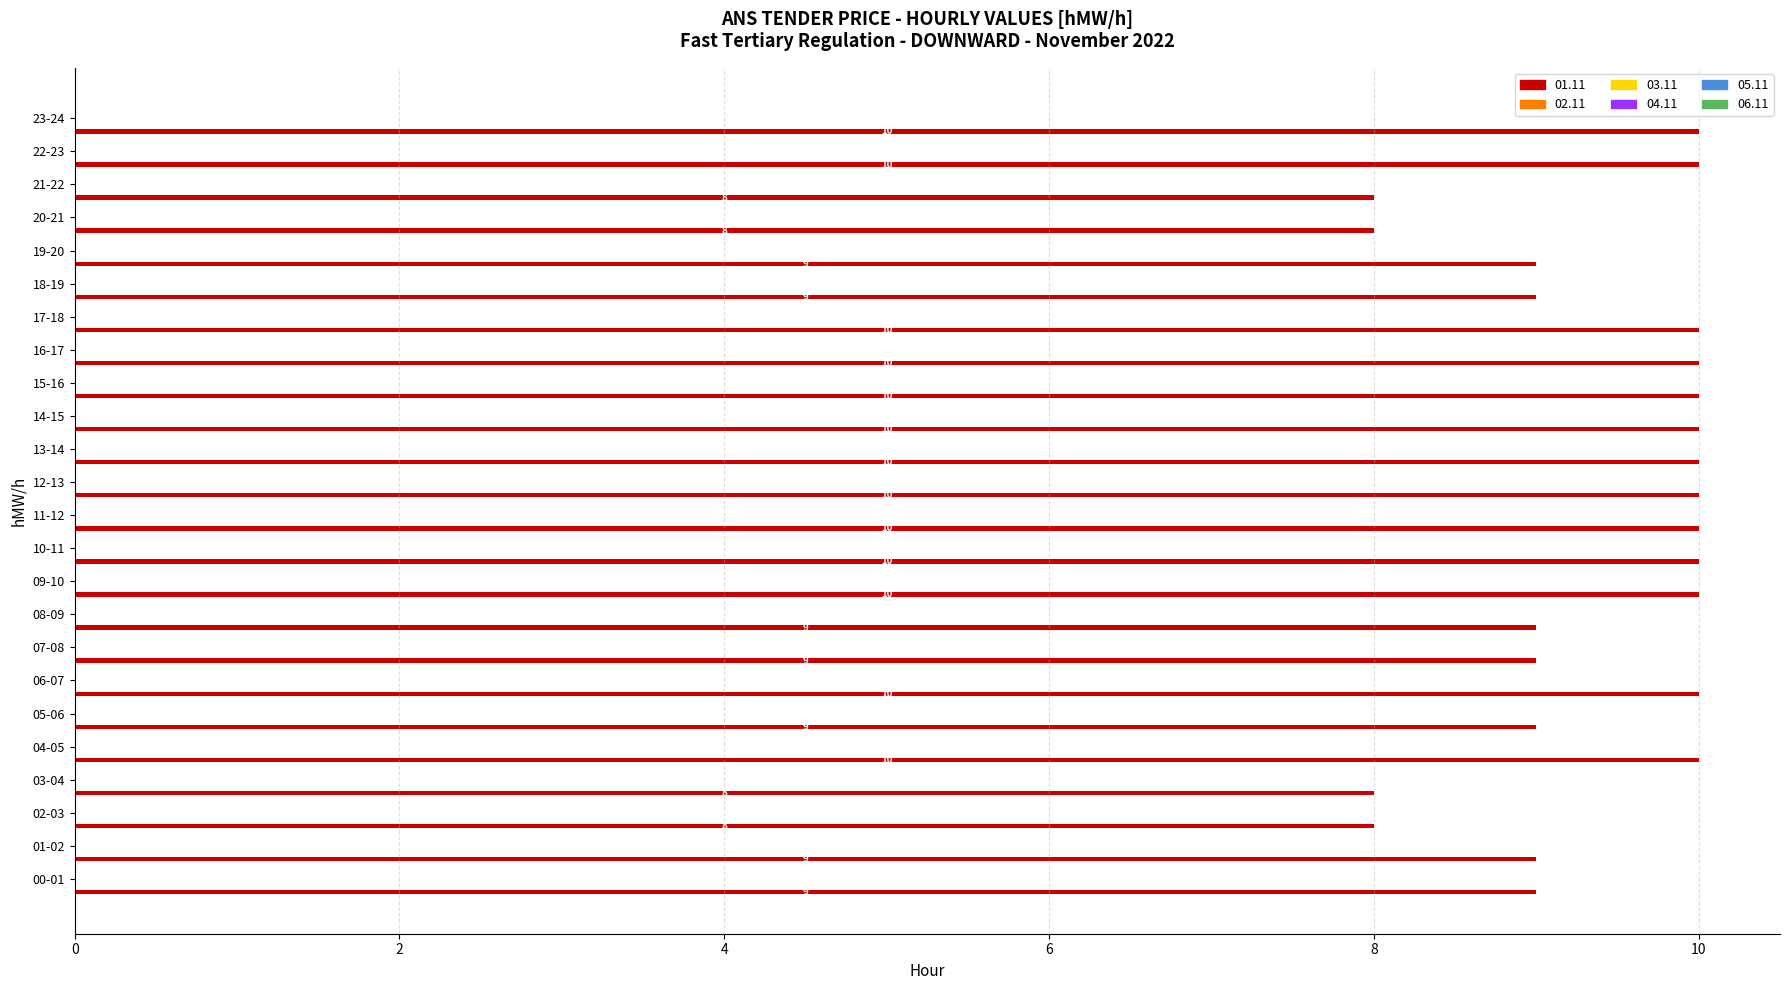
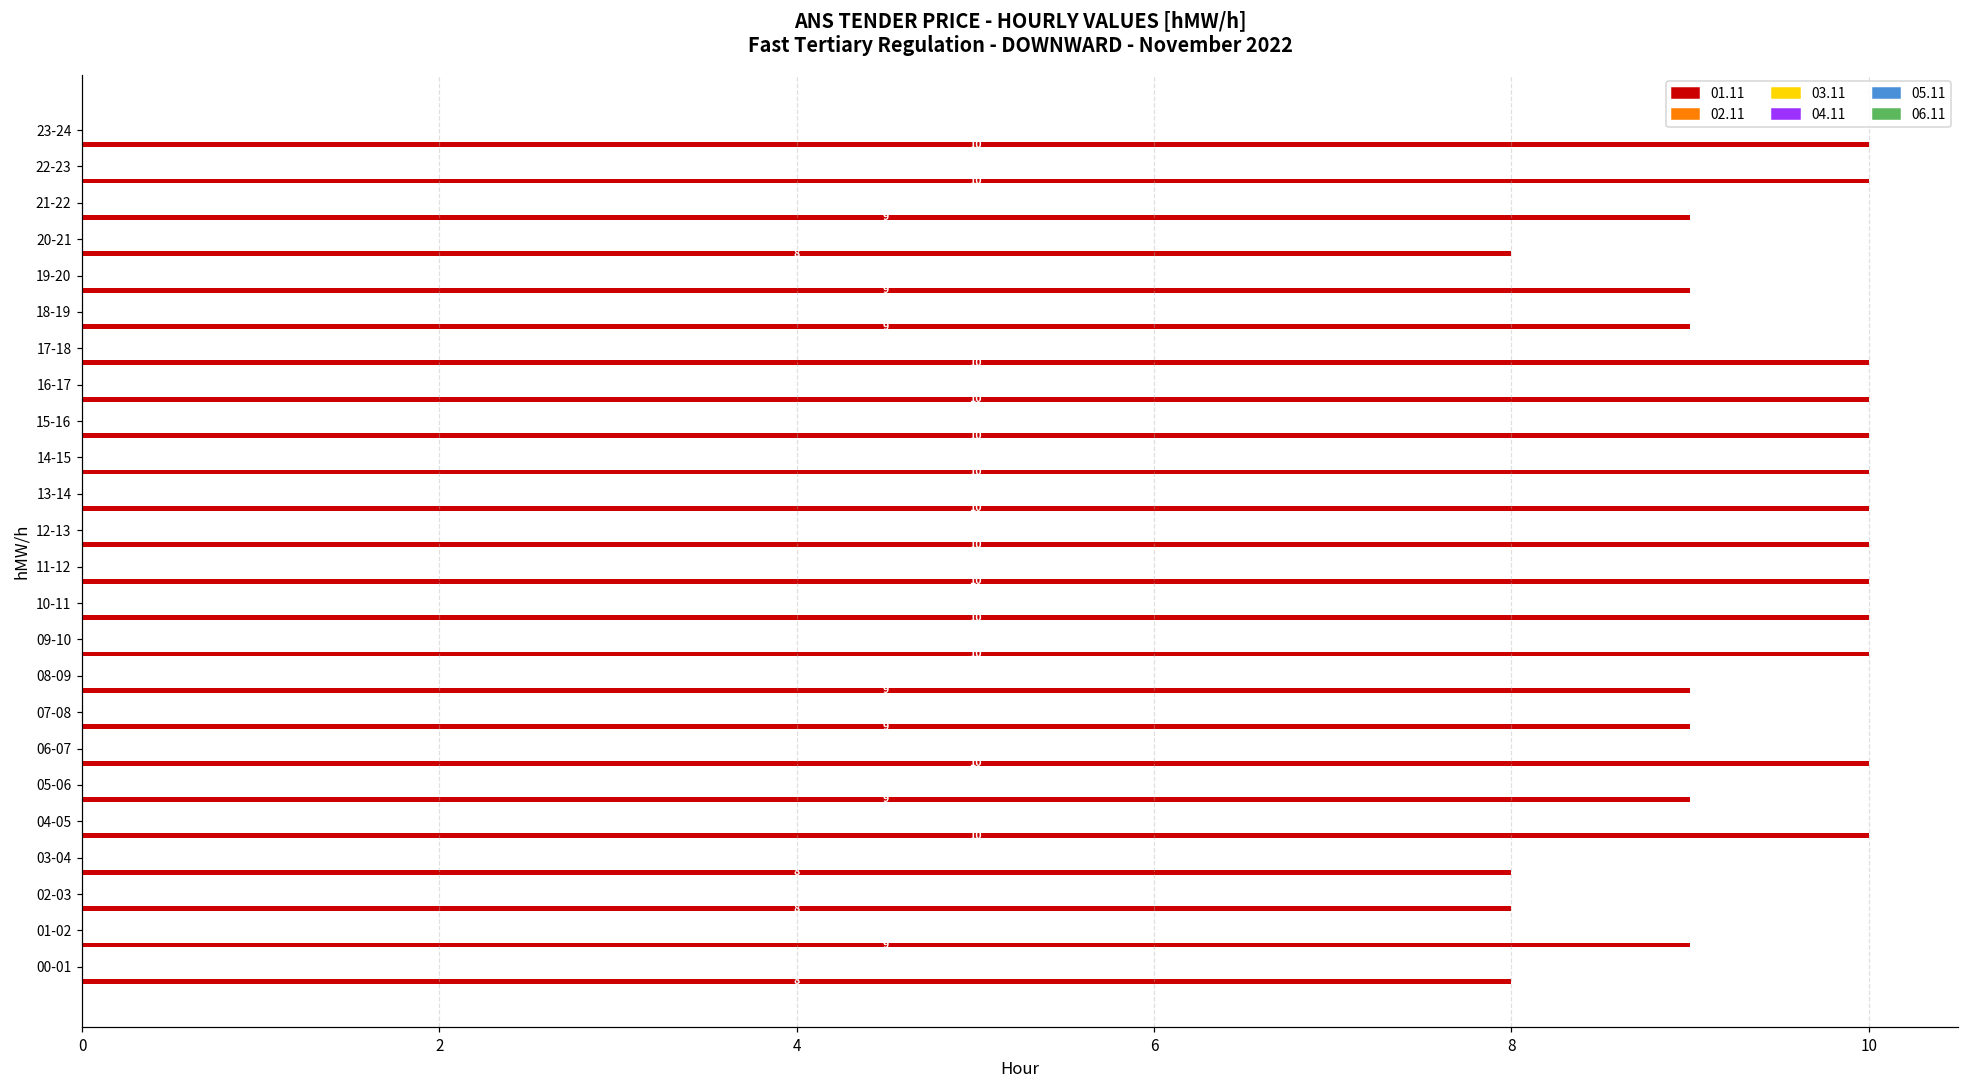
01.11, 21-22: 8 -> 9
01.11, 00-01: 9 -> 8
